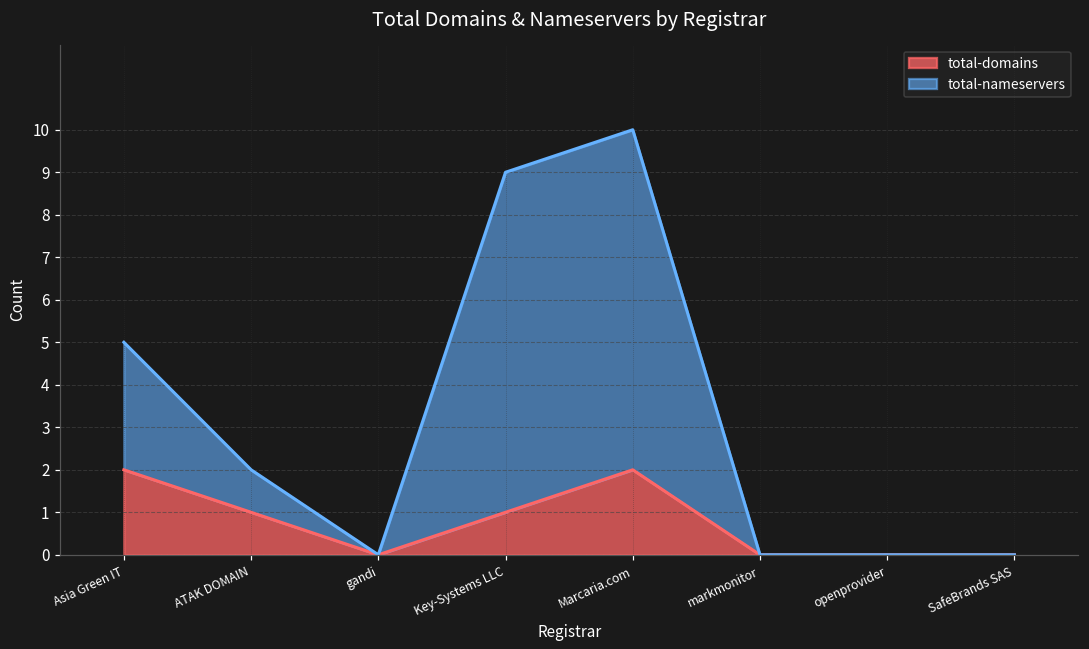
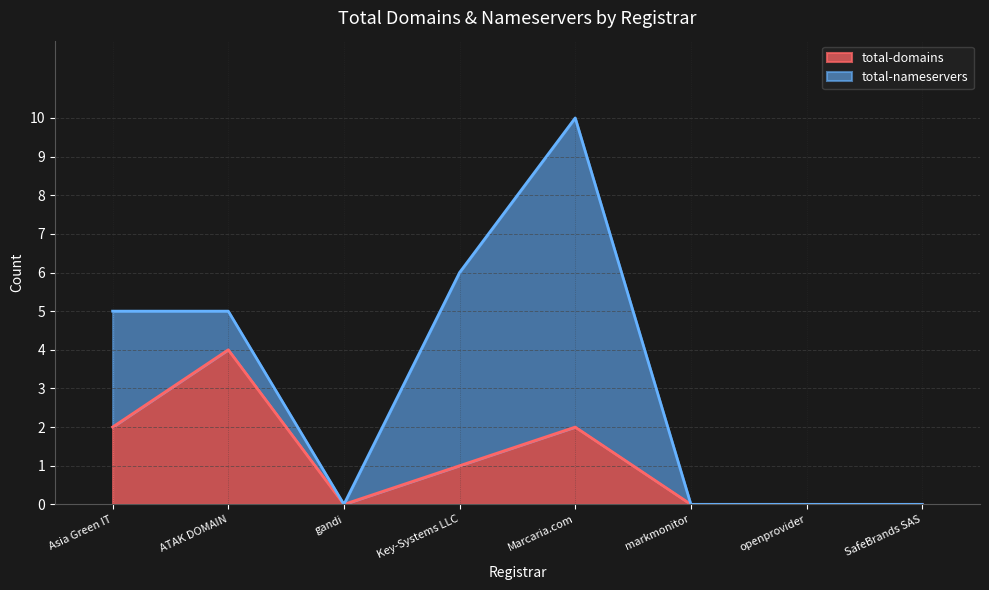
total-domains, ATAK DOMAIN: 1 -> 4
total-nameservers, Key-Systems LLC: 8 -> 5
